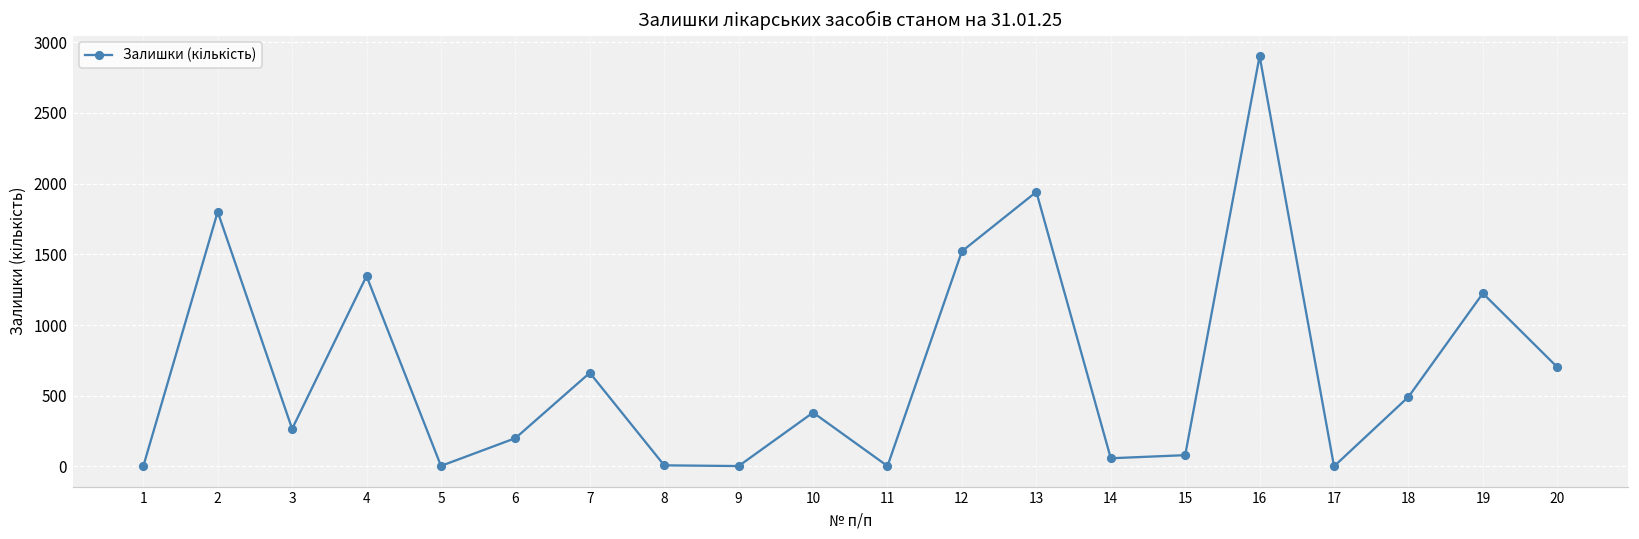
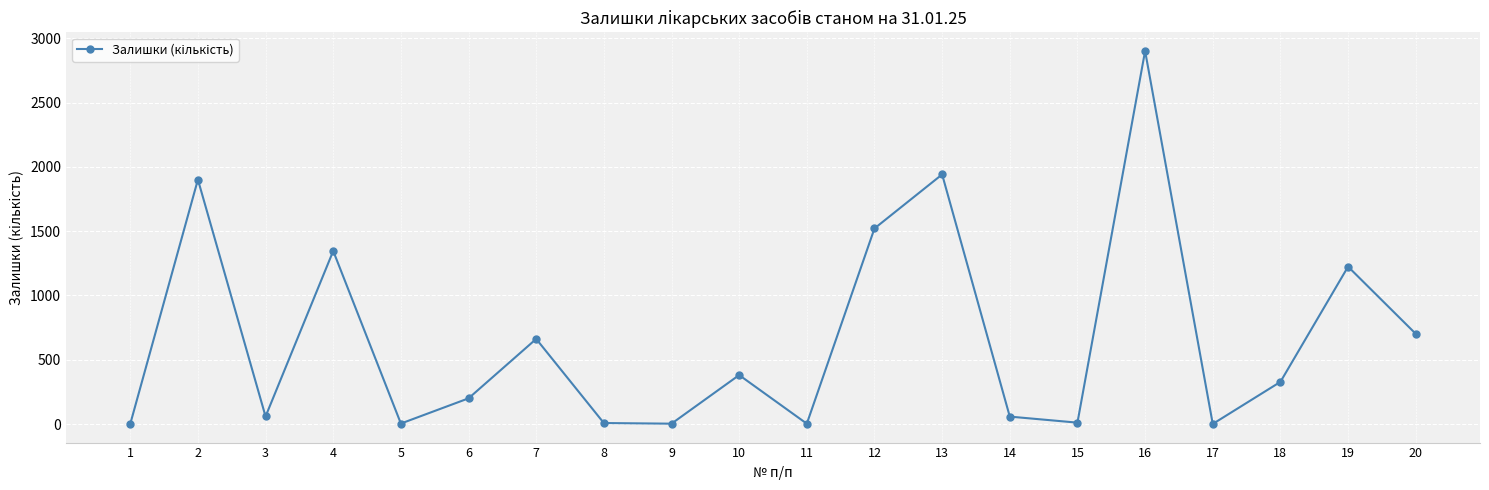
2: 1800 -> 1900
3: 270 -> 60
15: 80 -> 10
18: 490 -> 330
